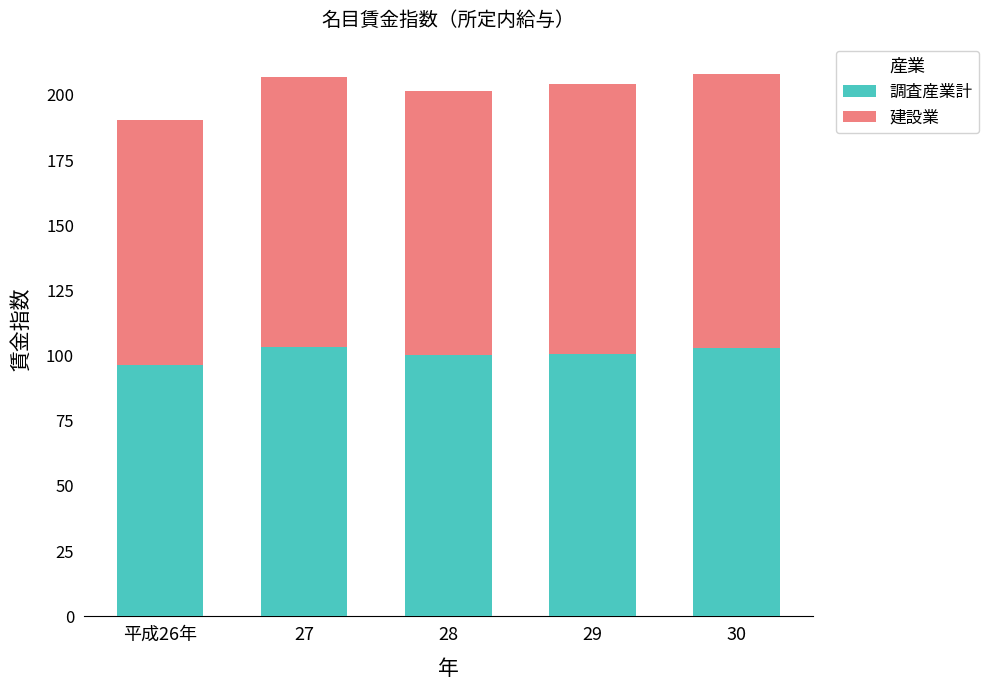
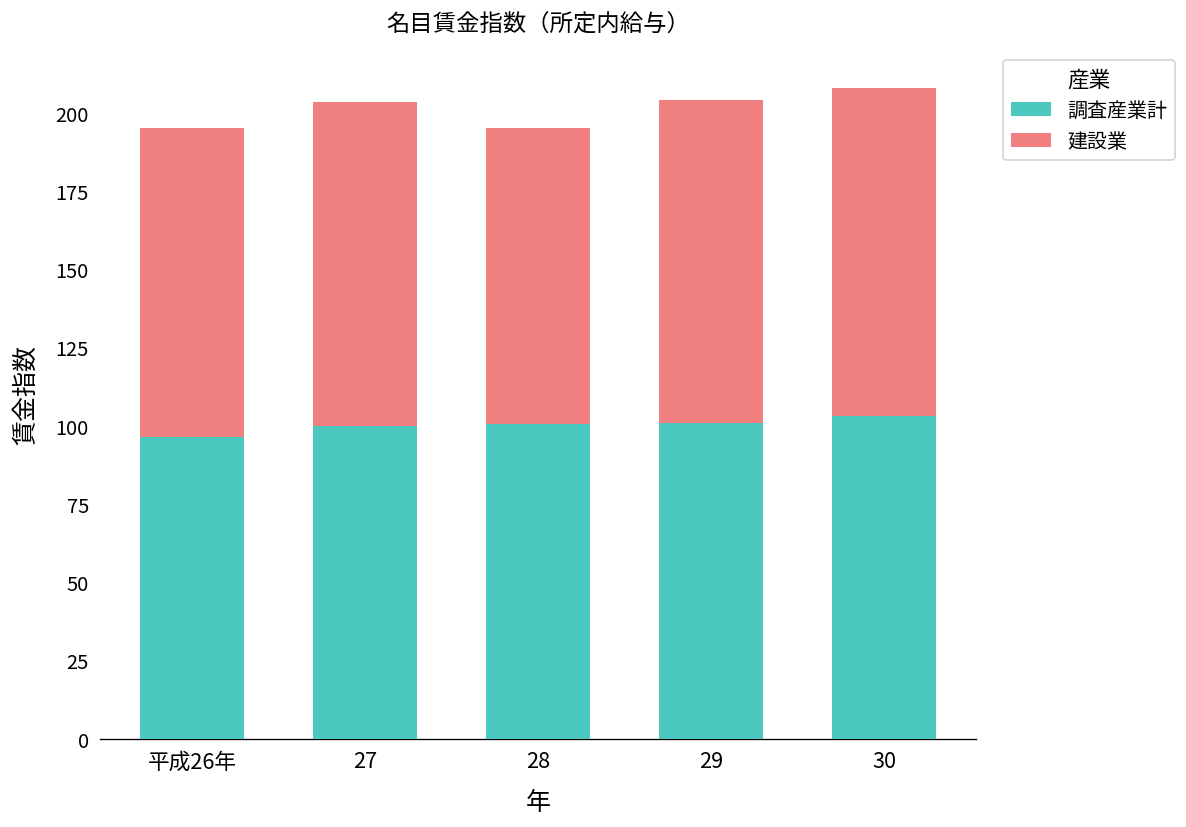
建設業, 平成26年: 94 -> 99
調査産業計, 27: 103 -> 100
建設業, 28: 101 -> 95
